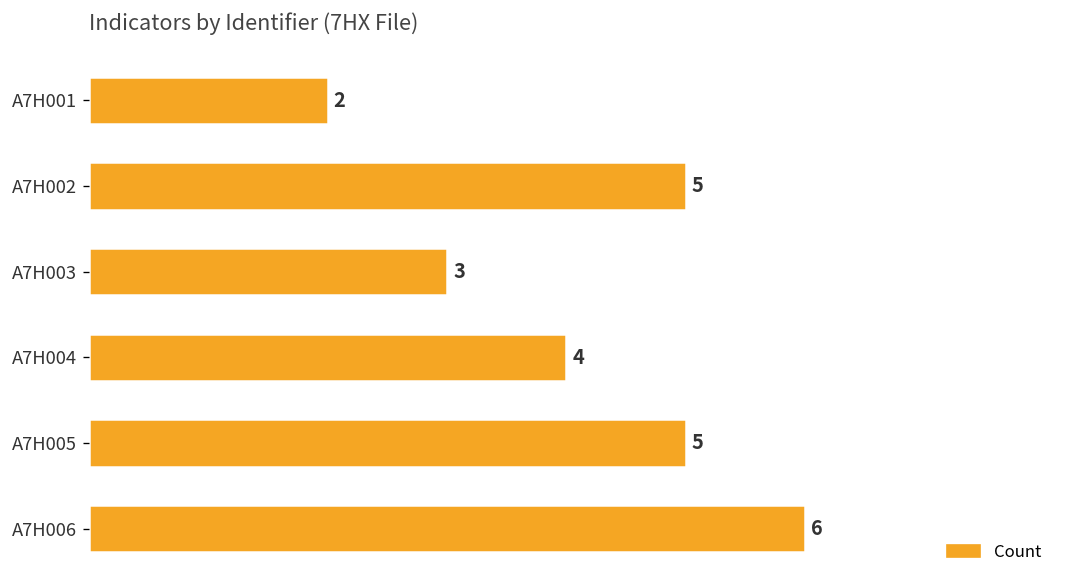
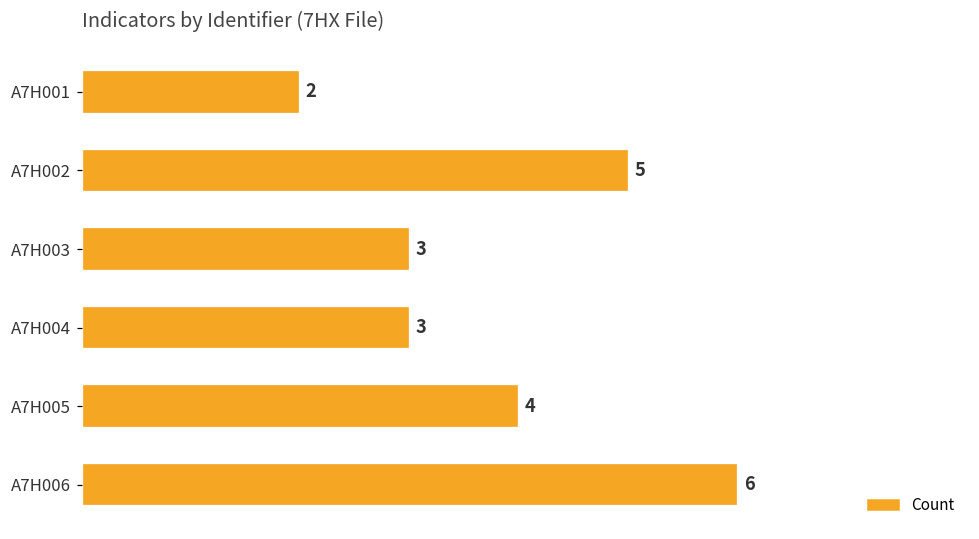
A7H004: 4 -> 3
A7H005: 5 -> 4
